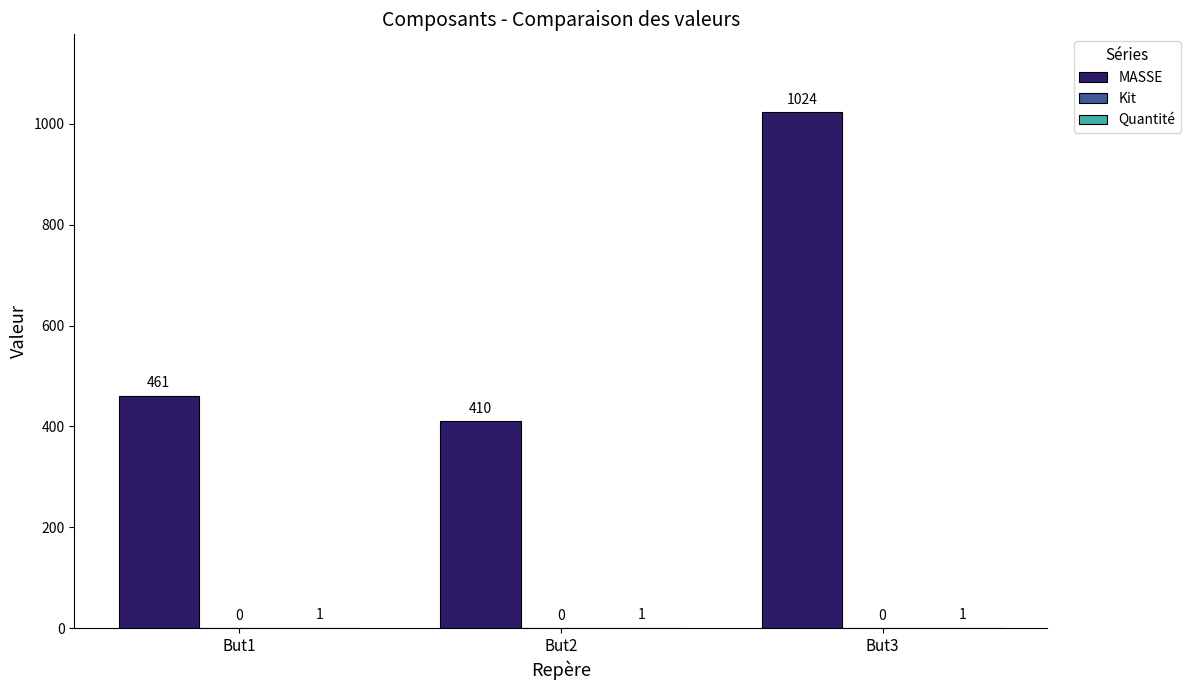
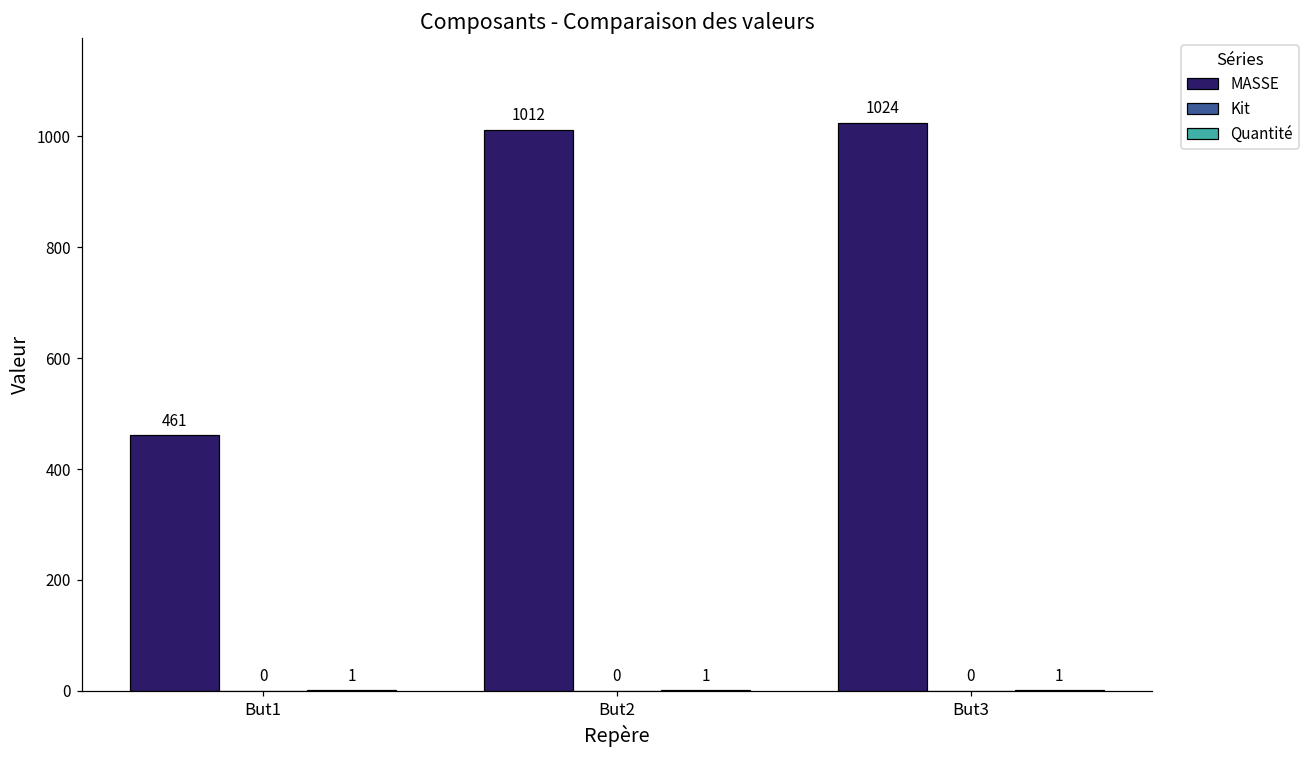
MASSE, But2: 410 -> 1012
